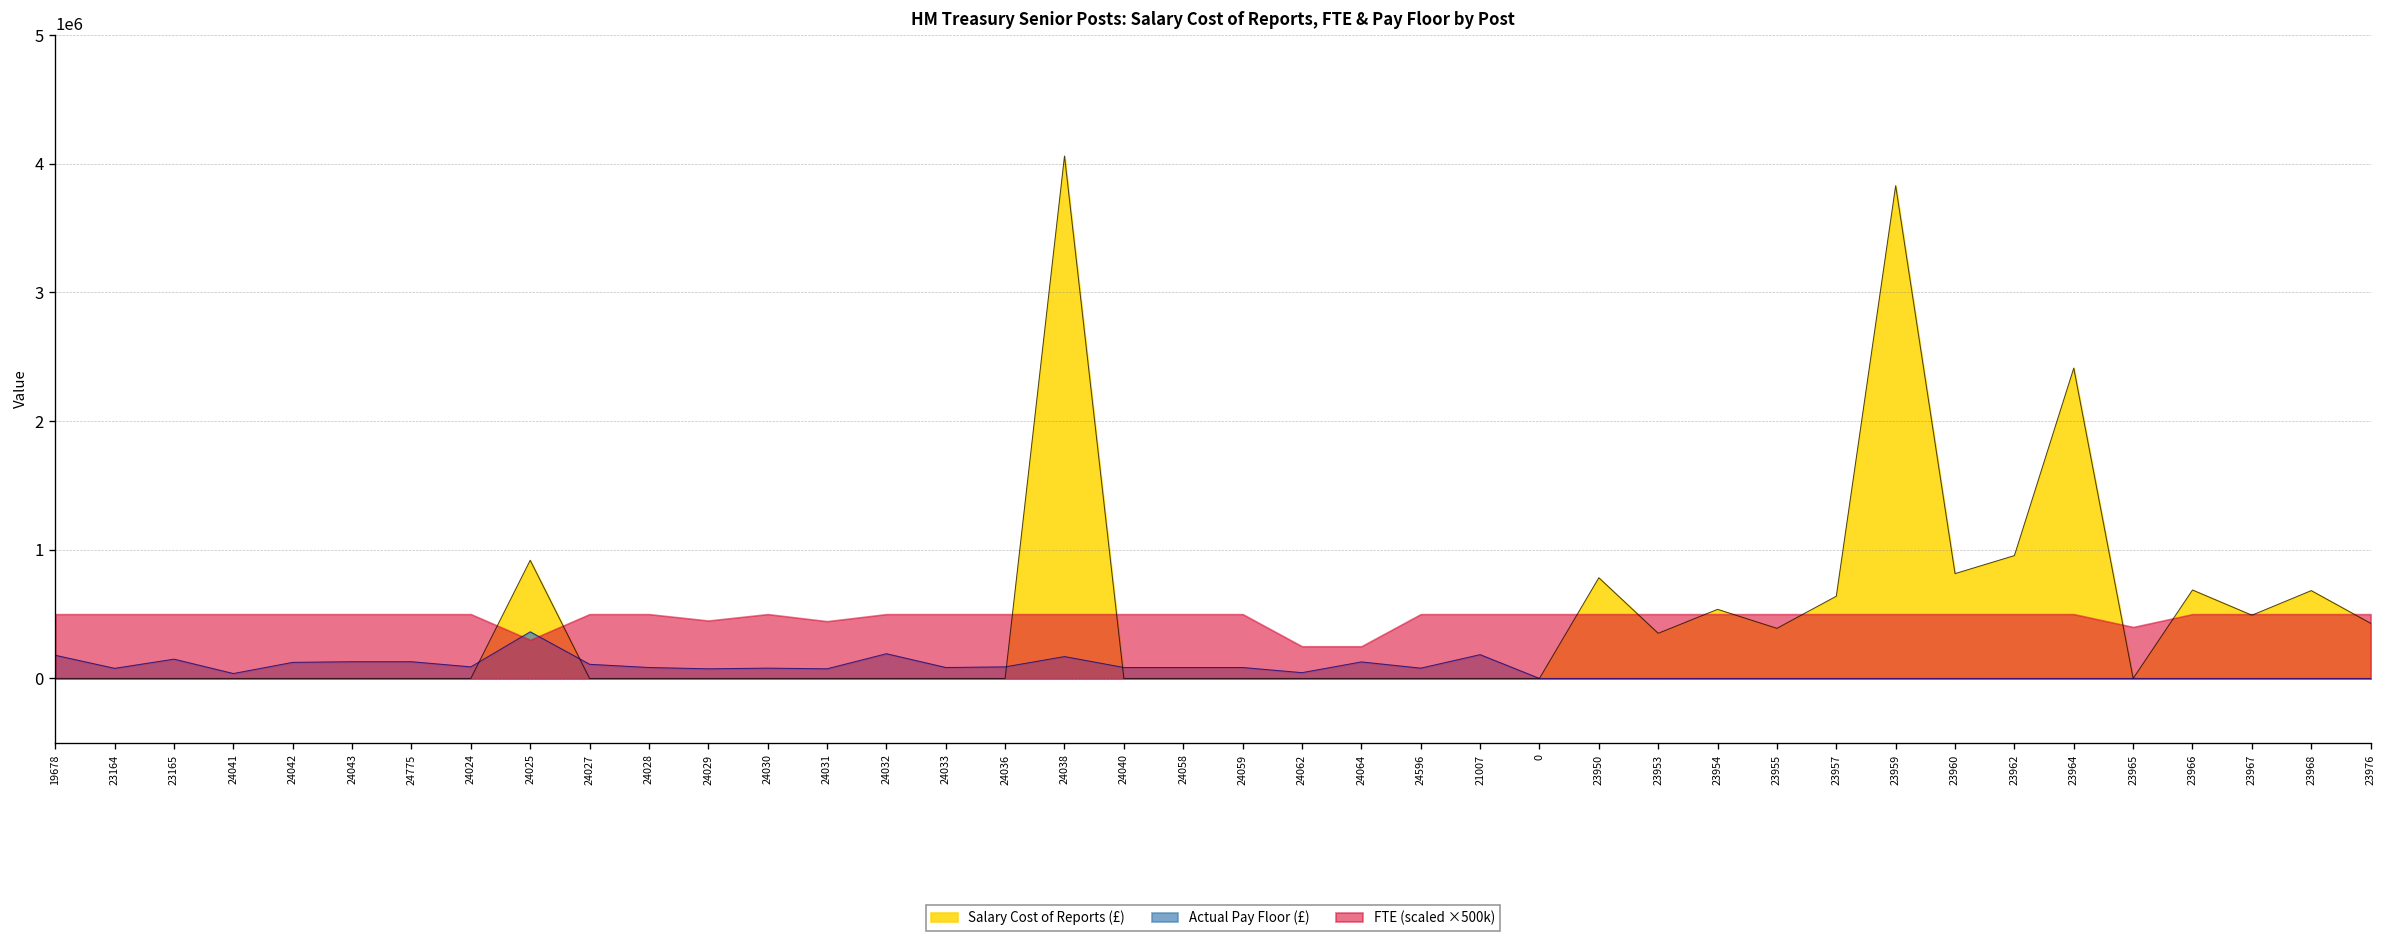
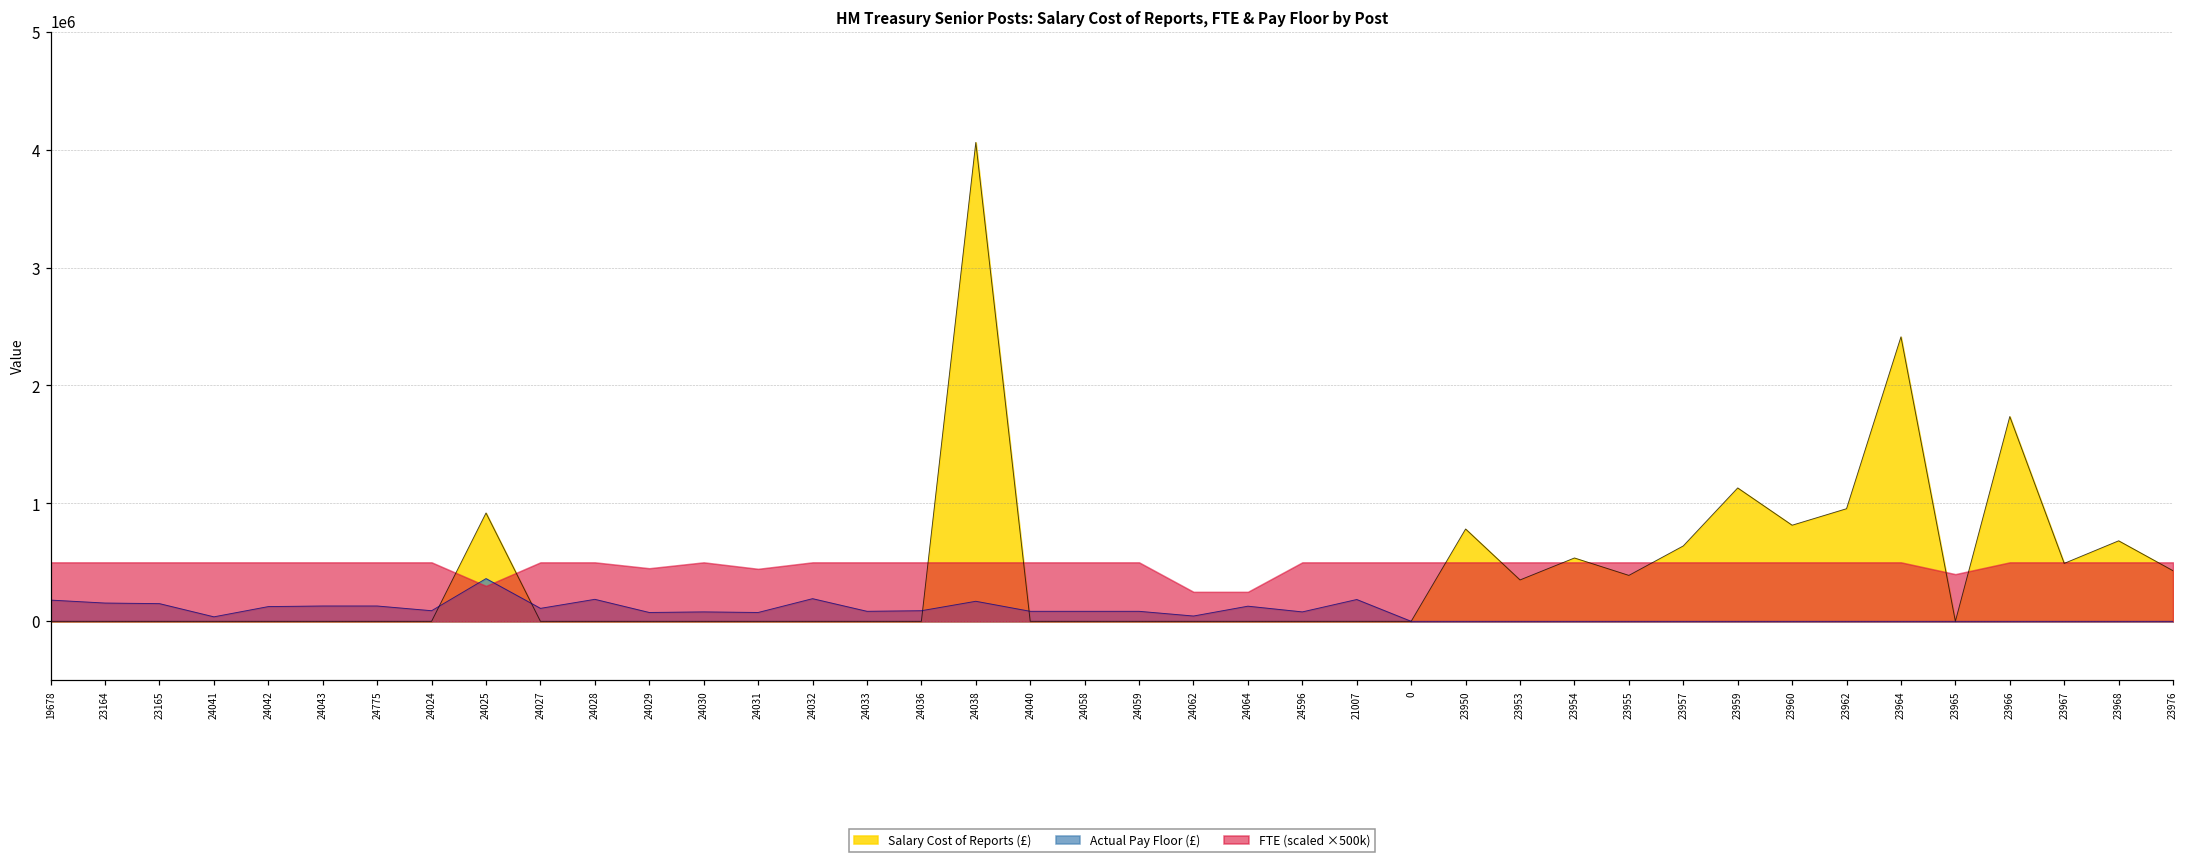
Actual Pay Floor (£), 23164: 80000 -> 160000
Actual Pay Floor (£), 24028: 90000 -> 190000
Salary Cost of Reports (£), 23959: 3830000 -> 1130000
Salary Cost of Reports (£), 23966: 690000 -> 1740000
